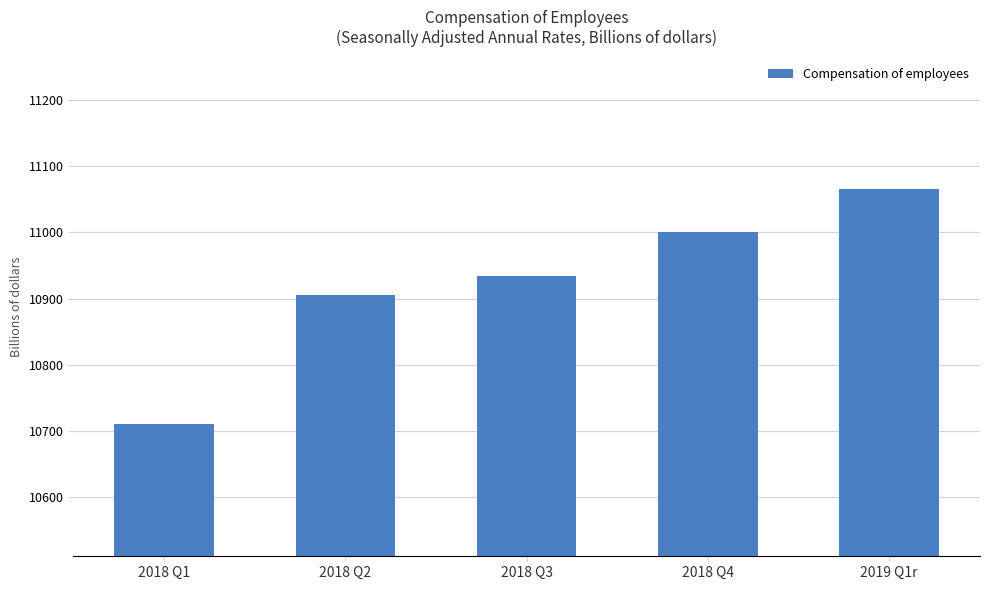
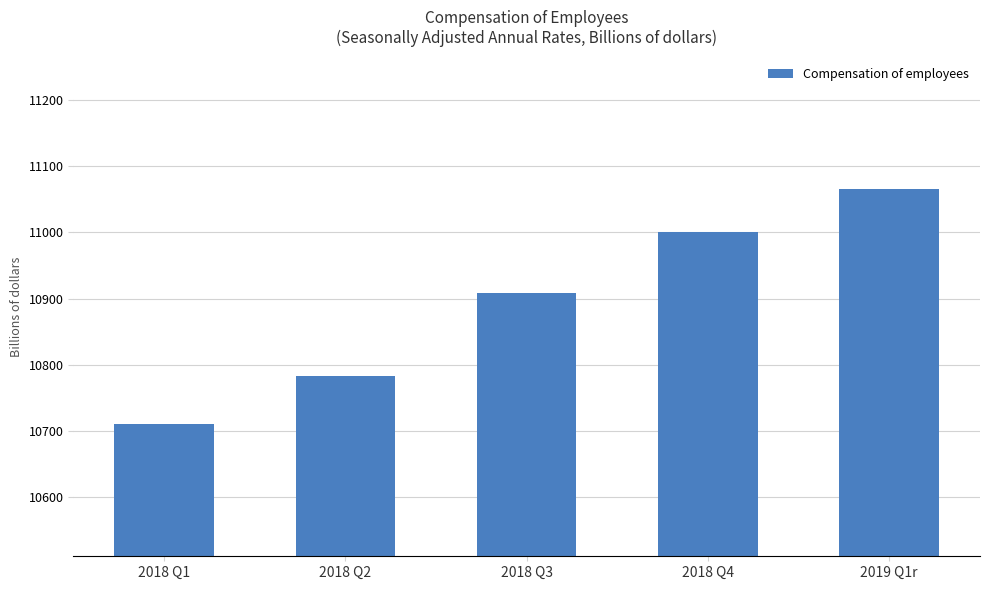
2018 Q2: 10910 -> 10780
2018 Q3: 10930 -> 10910
